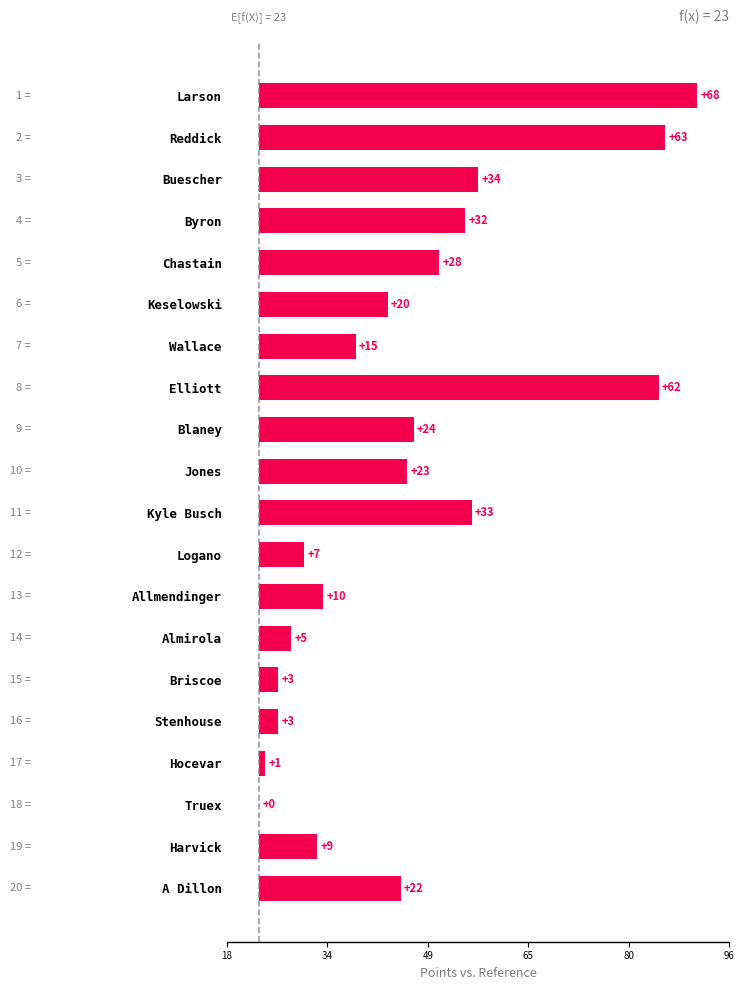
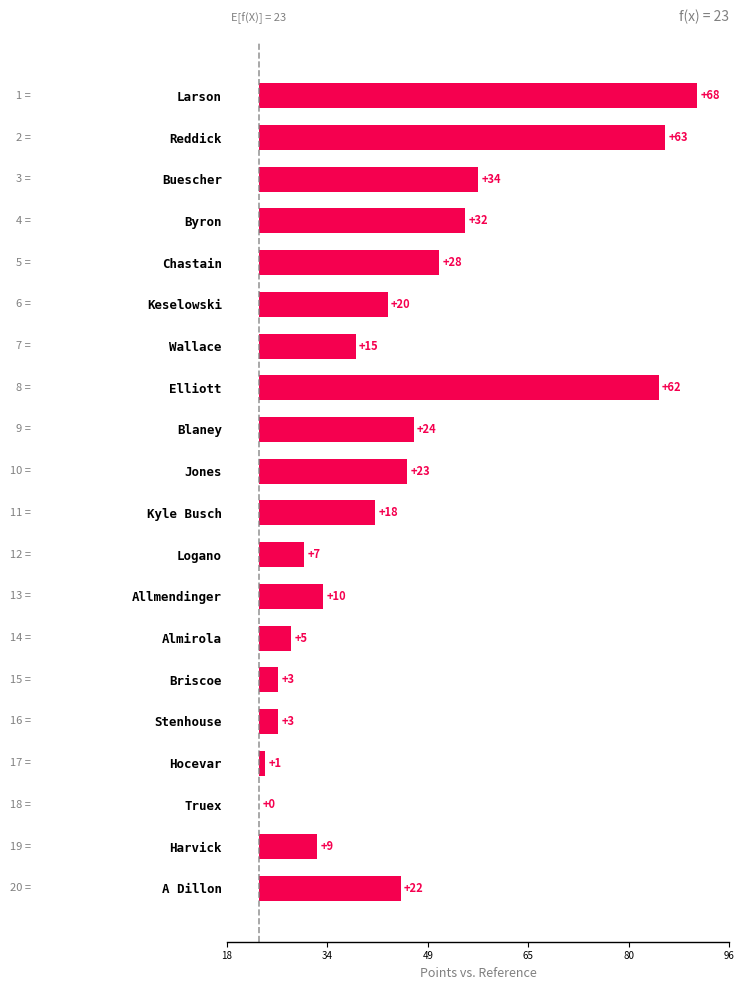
Kyle Busch: +33 -> +18
